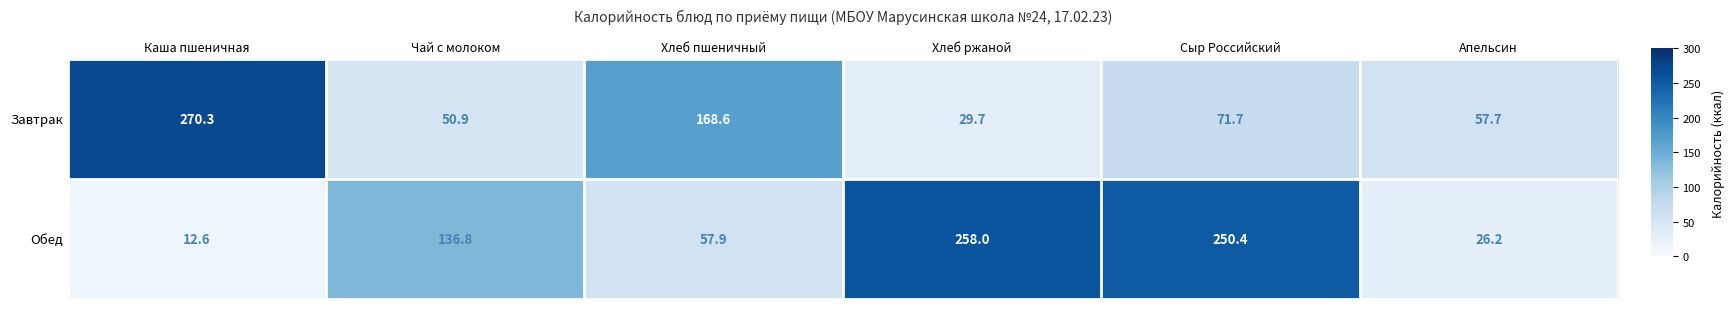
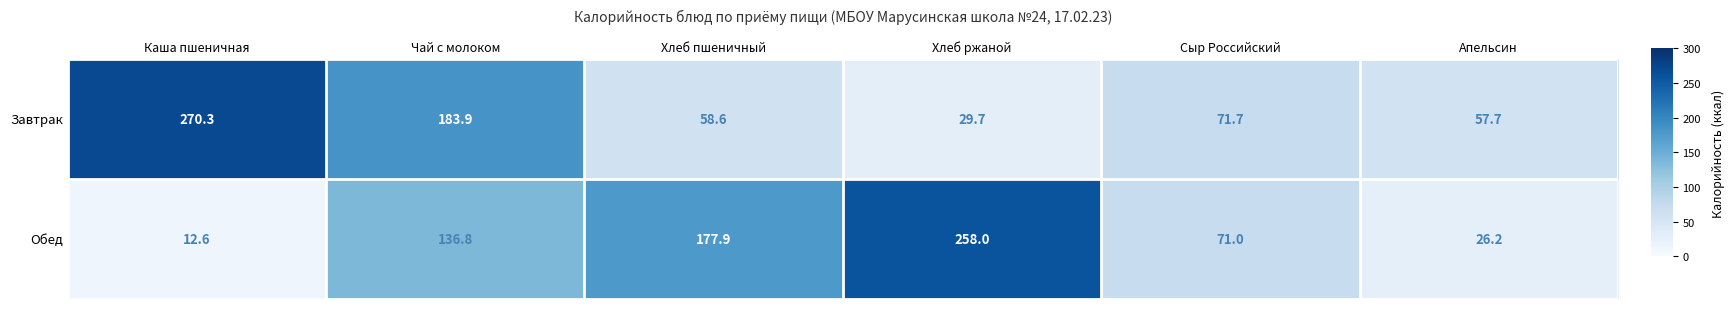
Завтрак, Чай с молоком: 50.9 -> 183.9
Завтрак, Хлеб пшеничный: 168.6 -> 58.6
Обед, Хлеб пшеничный: 57.9 -> 177.9
Обед, Сыр Российский: 250.4 -> 71.0
